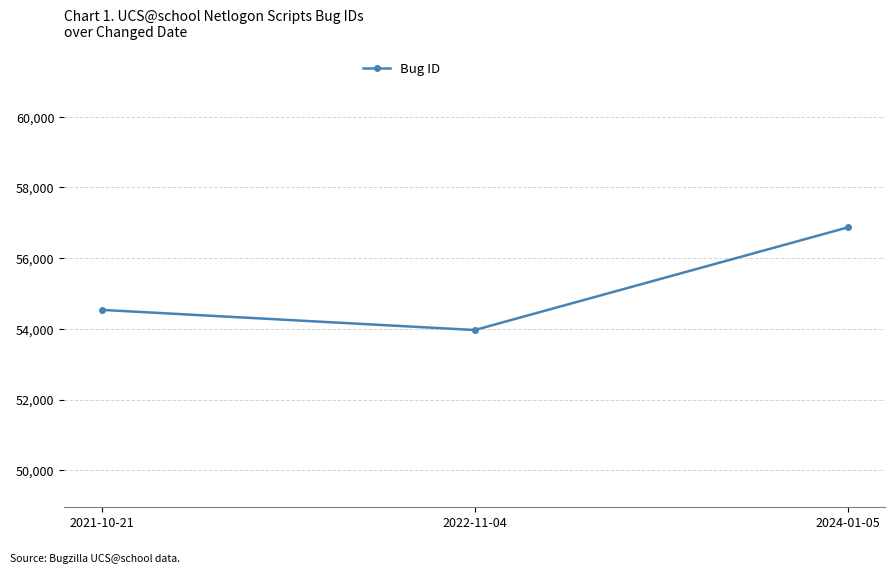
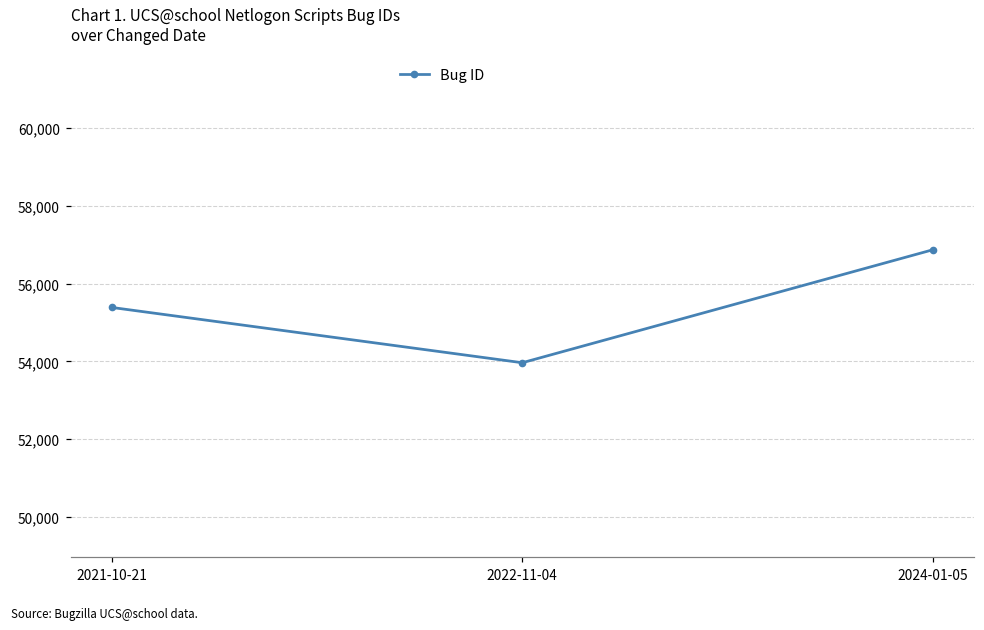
2021-10-21: 54,500 -> 55,400
